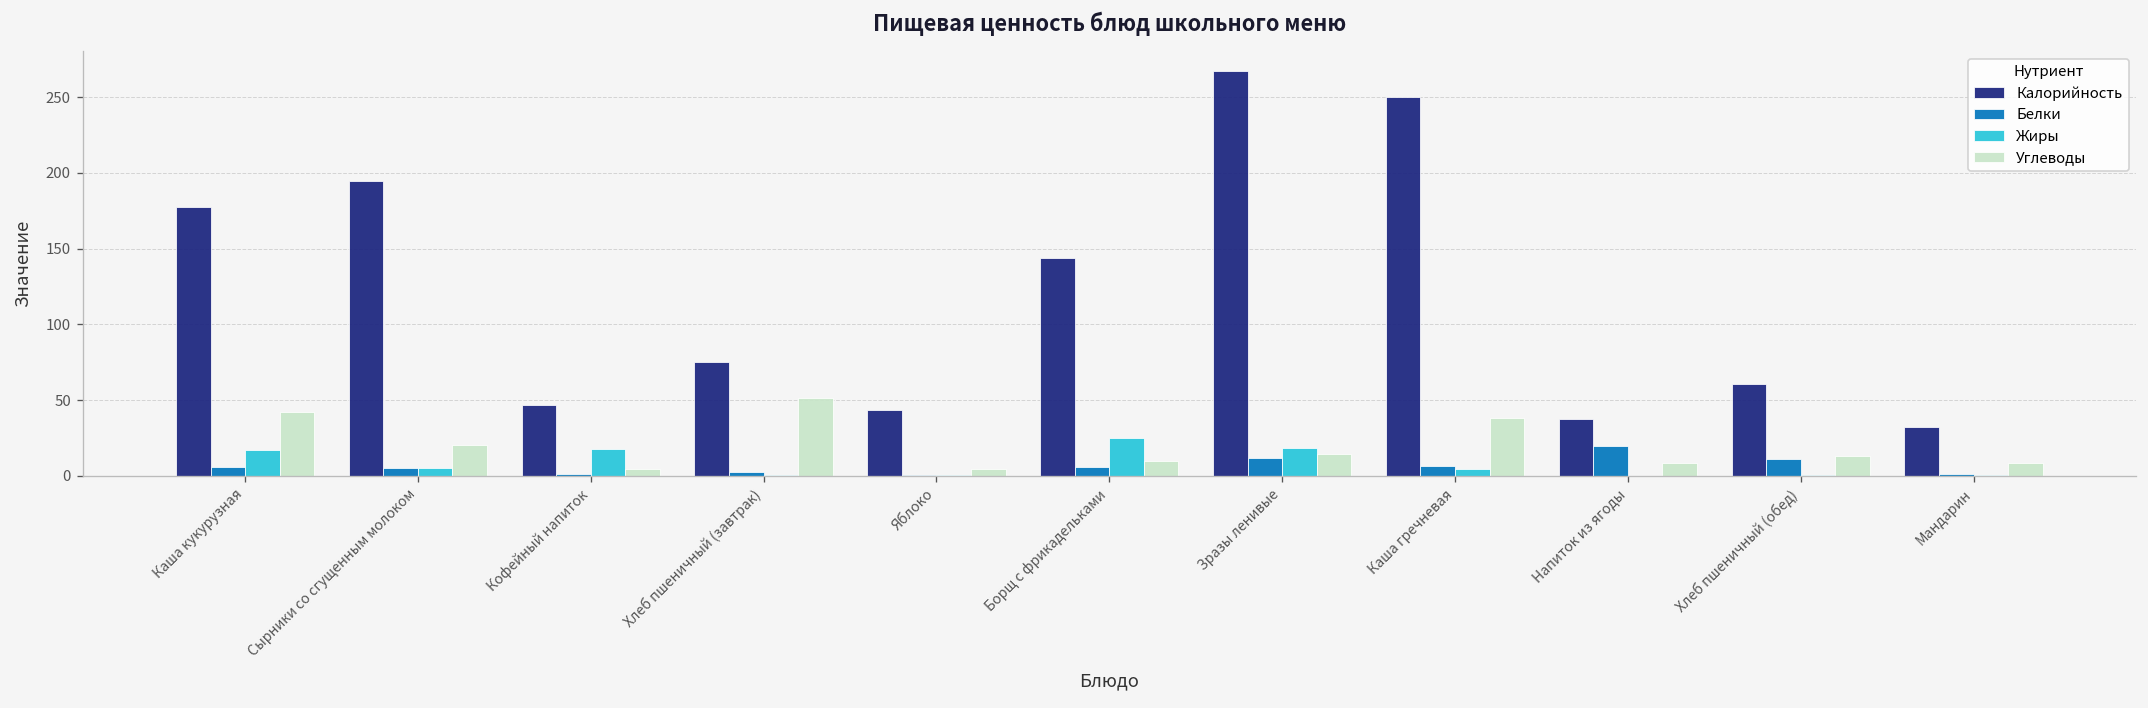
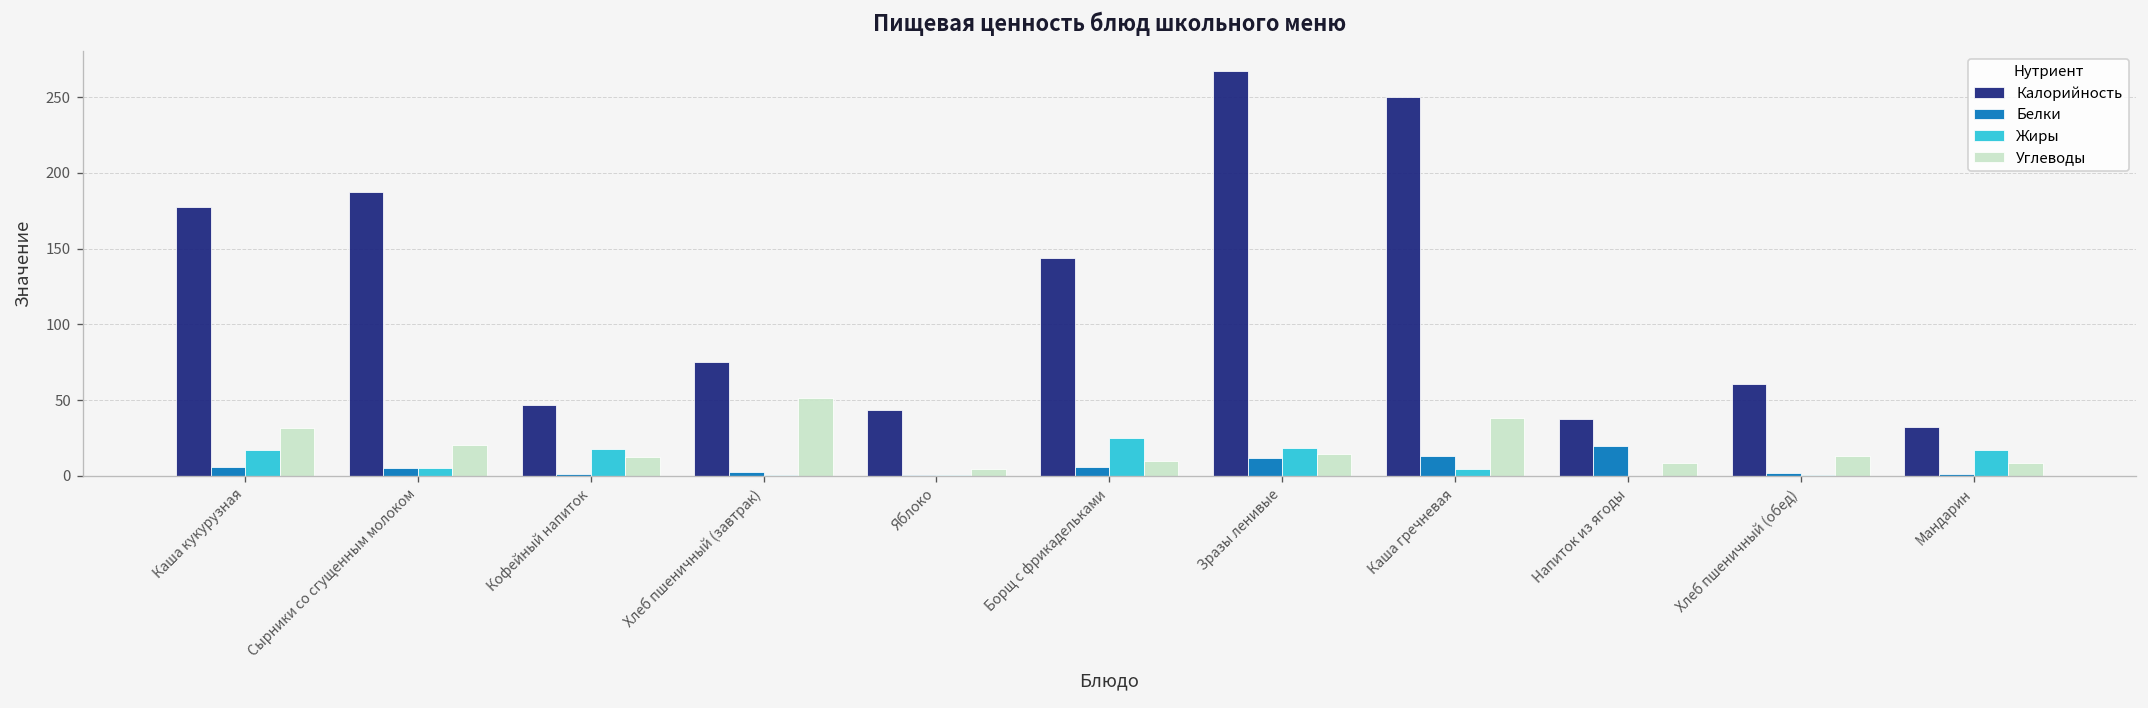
Углеводы, Каша кукурузная: 42 -> 32
Калорийность, Сырники со сгущенным молоком: 195 -> 187
Углеводы, Кофейный напиток: 5 -> 13
Белки, Каша гречневая: 6 -> 13
Белки, Хлеб пшеничный (обед): 11 -> 2
Жиры, Мандарин: 0 -> 17
